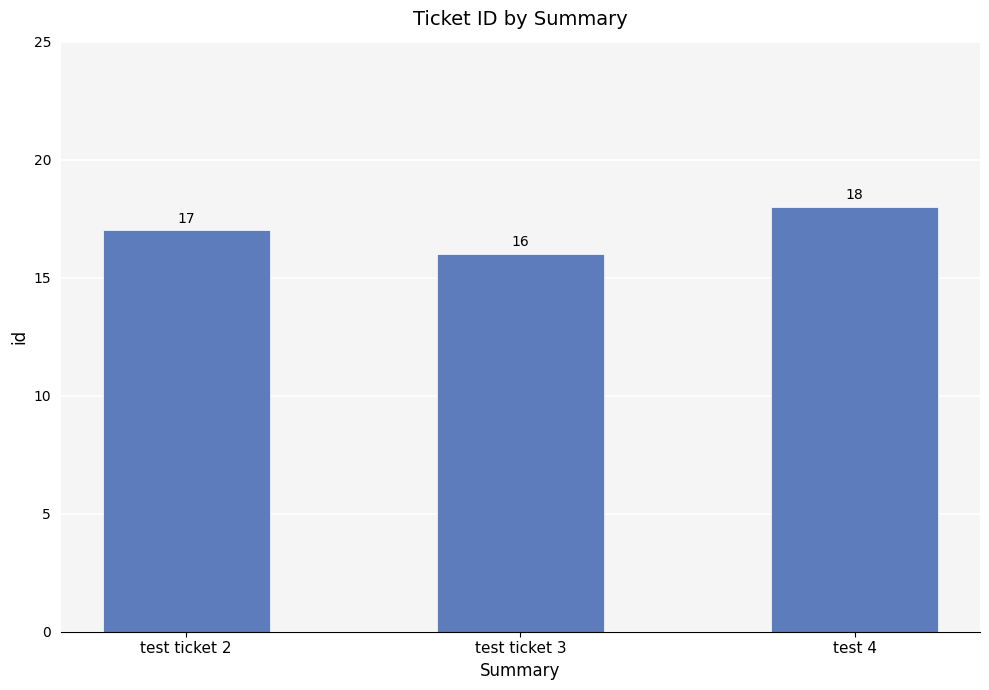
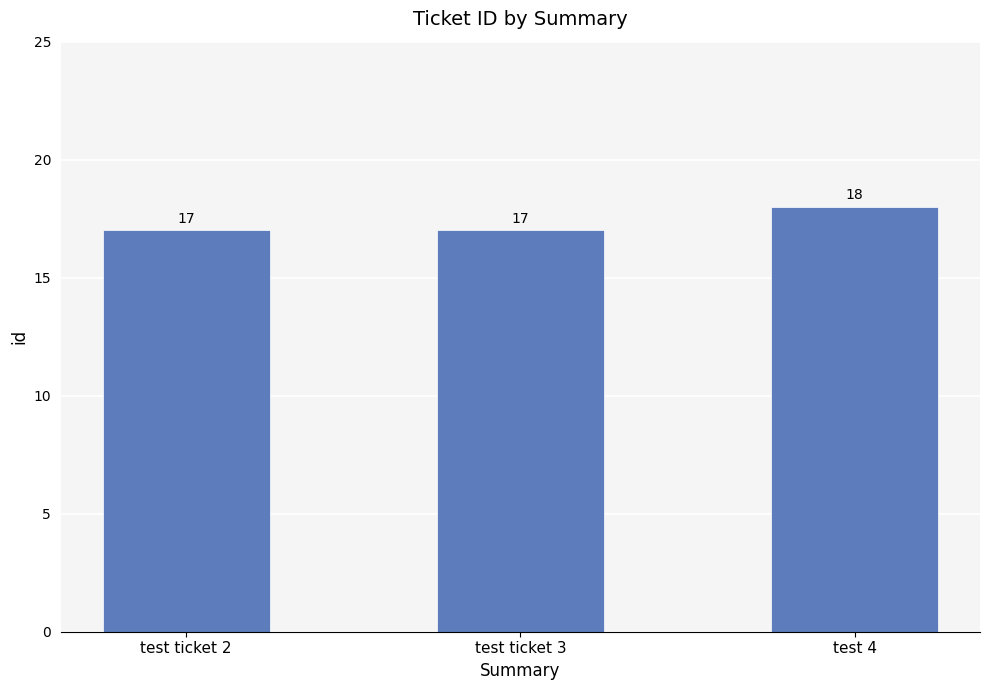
test ticket 3: 16 -> 17
